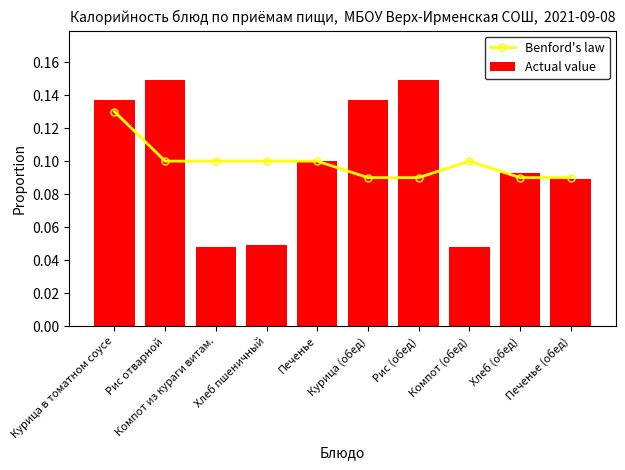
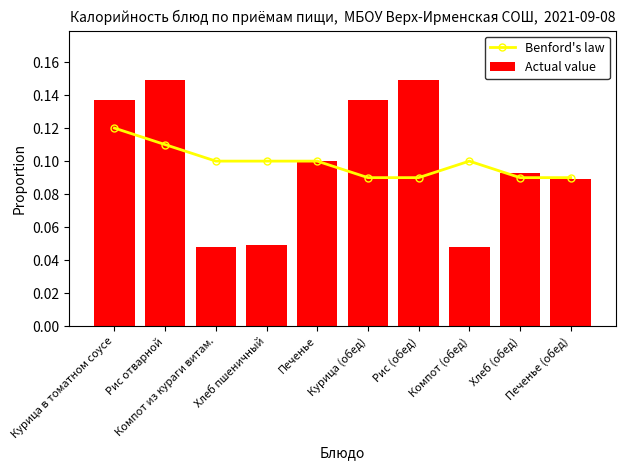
Benford's law, Курица в томатном соусе: 0.13 -> 0.12
Benford's law, Рис отварной: 0.10 -> 0.11
